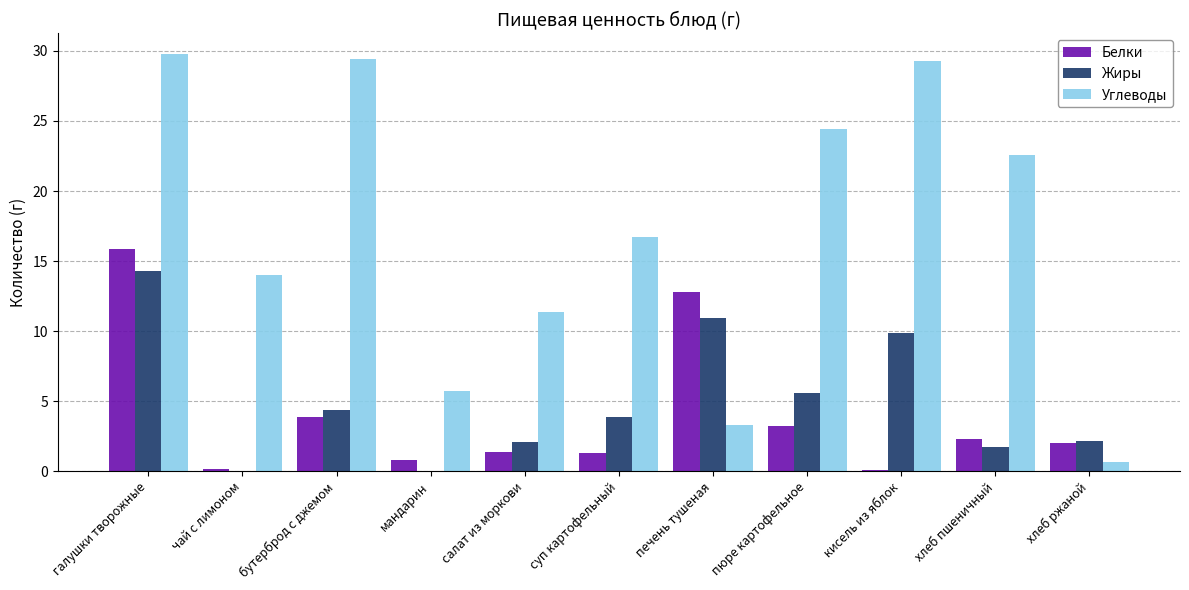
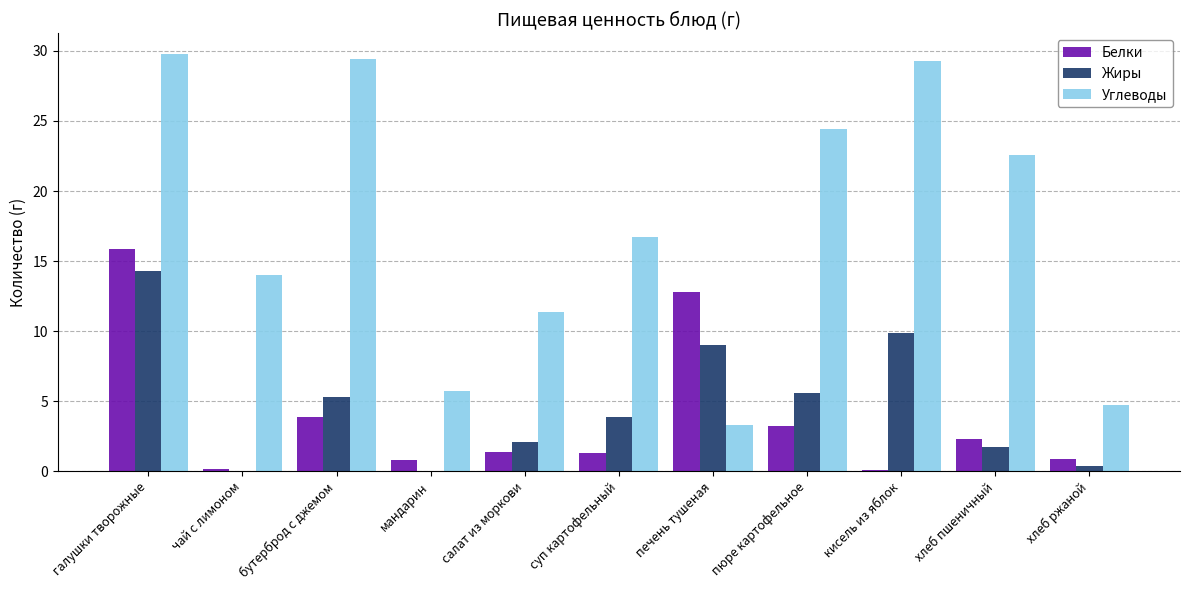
Жиры, бутерброд с джемом: 4.4 -> 5.3
Жиры, печень тушеная: 11.0 -> 9.0
Белки, хлеб ржаной: 2.0 -> 0.9
Жиры, хлеб ржаной: 2.1 -> 0.4
Углеводы, хлеб ржаной: 0.7 -> 4.8
